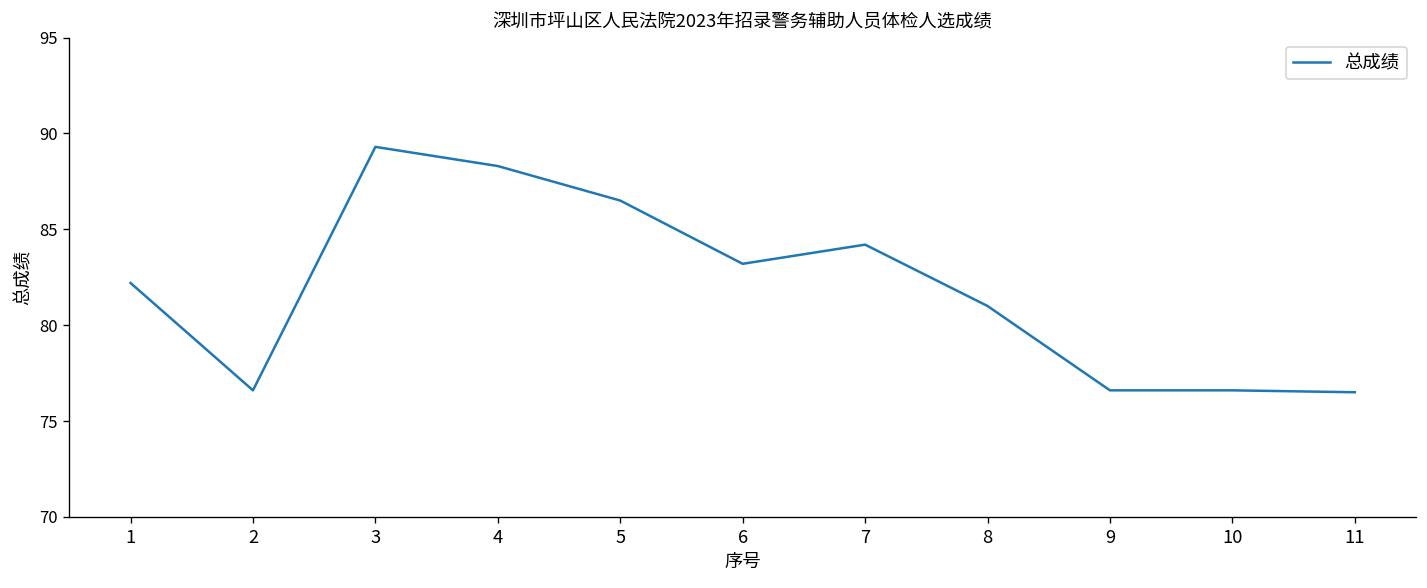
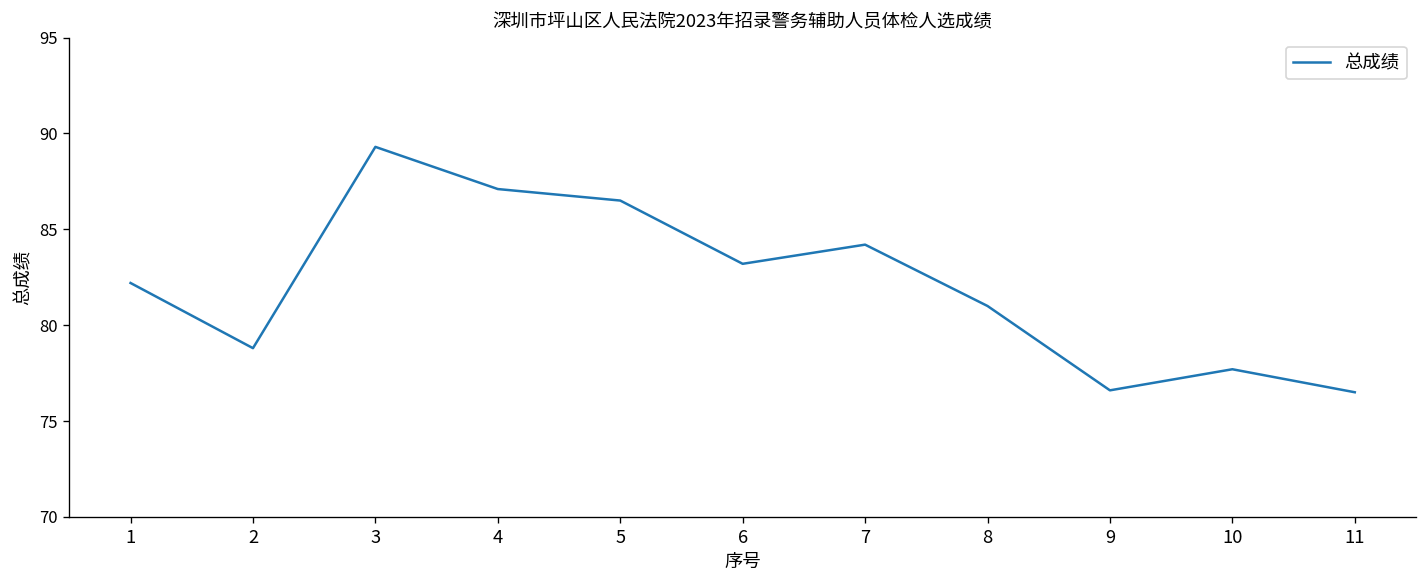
2: 76.6 -> 78.8
4: 88.3 -> 87.1
10: 76.6 -> 77.7
